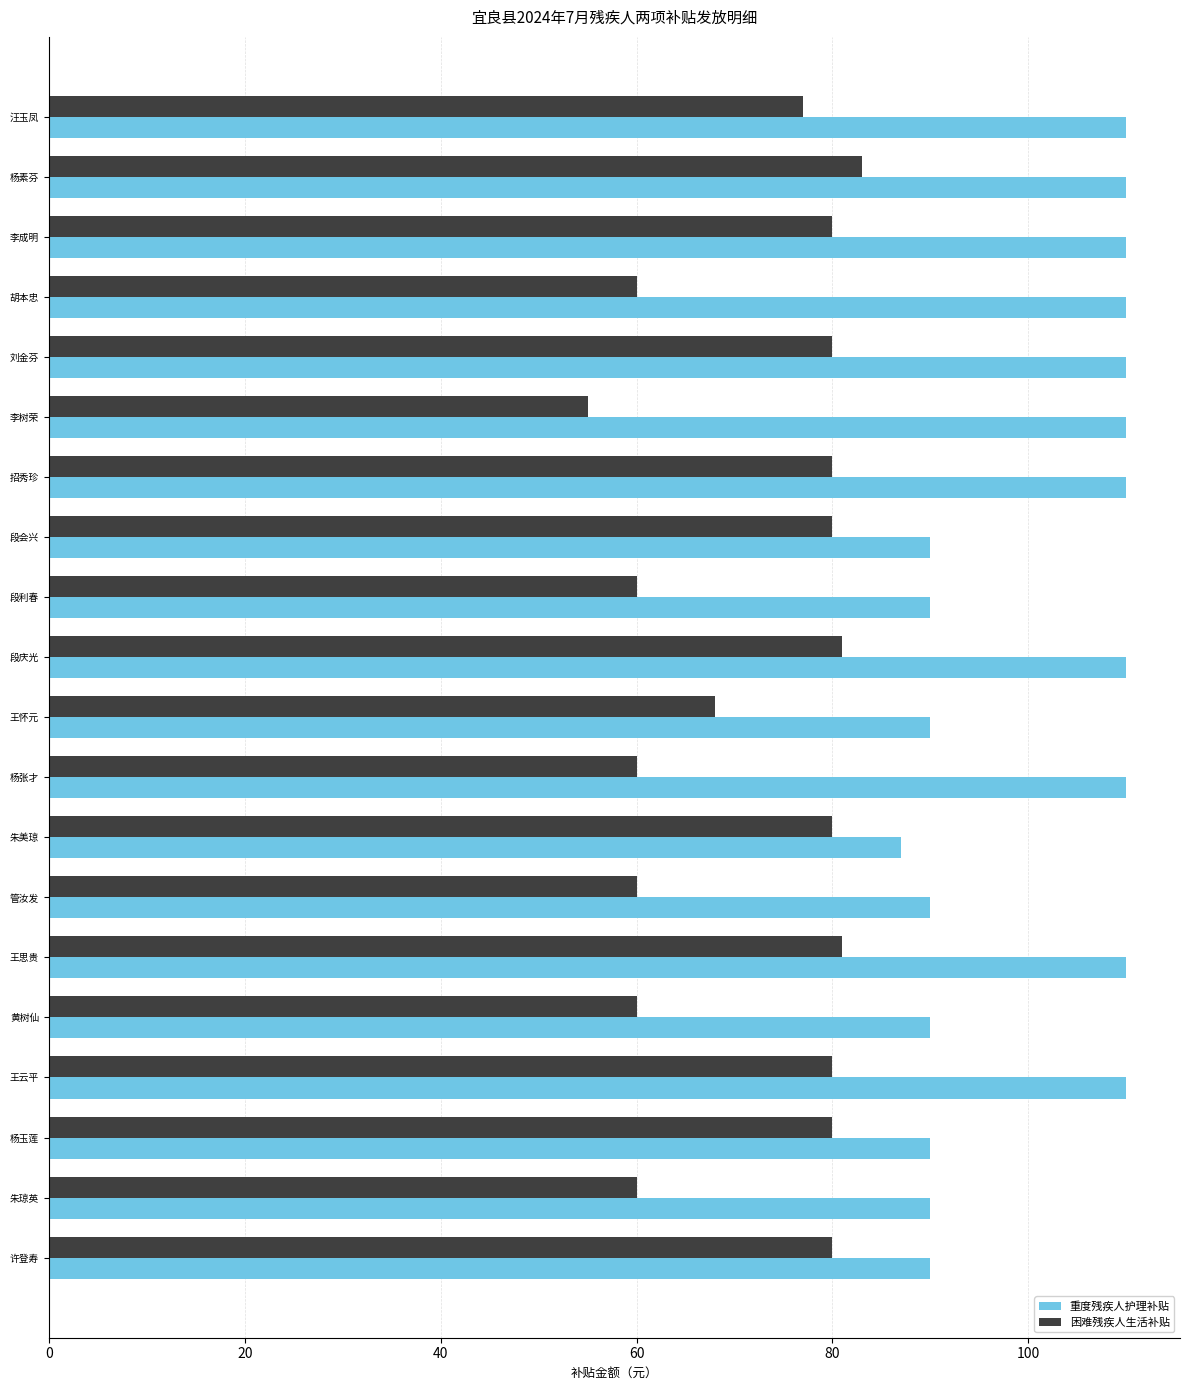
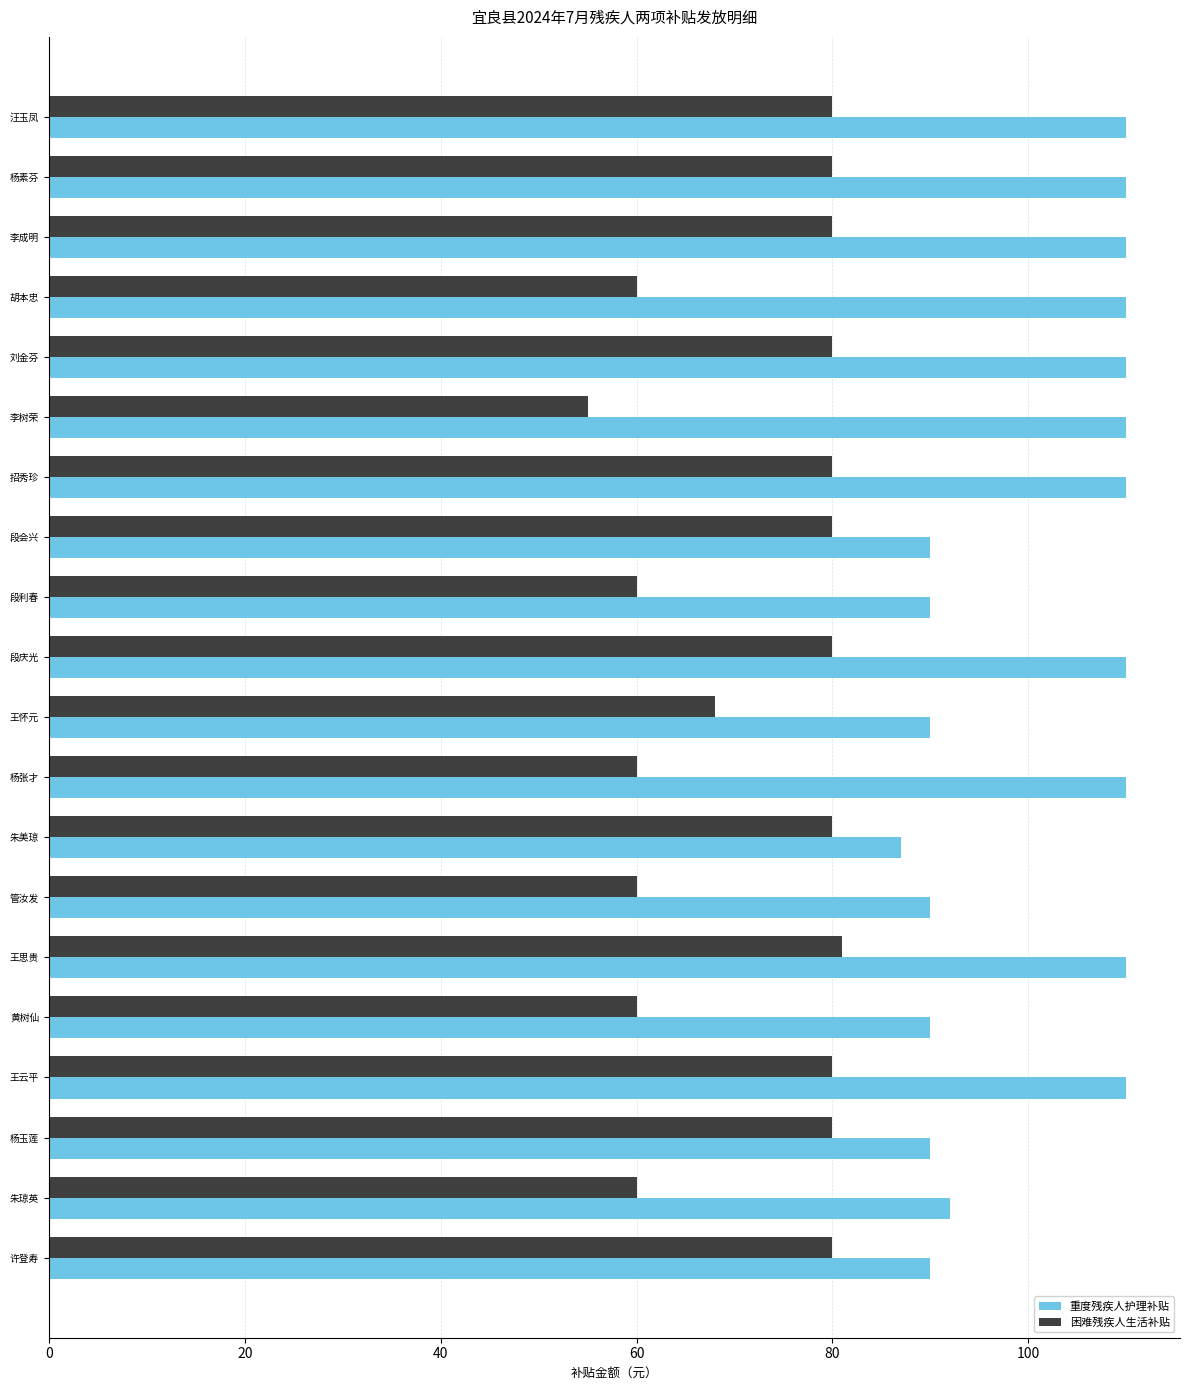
困难残疾人生活补贴, 汪玉凤: 77 -> 80
困难残疾人生活补贴, 杨素芬: 83 -> 80
困难残疾人生活补贴, 段庆光: 81 -> 80
重度残疾人护理补贴, 朱琼英: 90 -> 92
